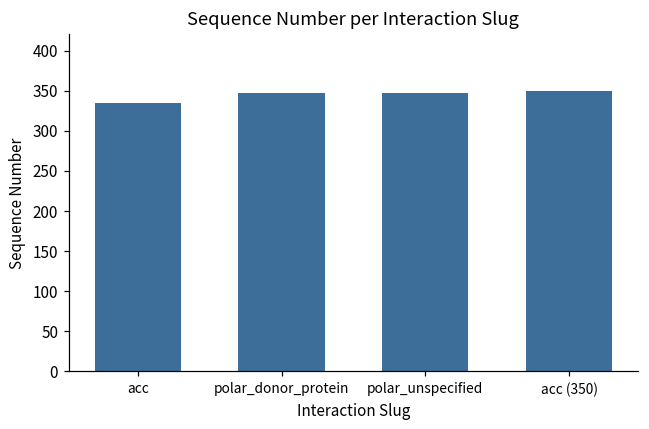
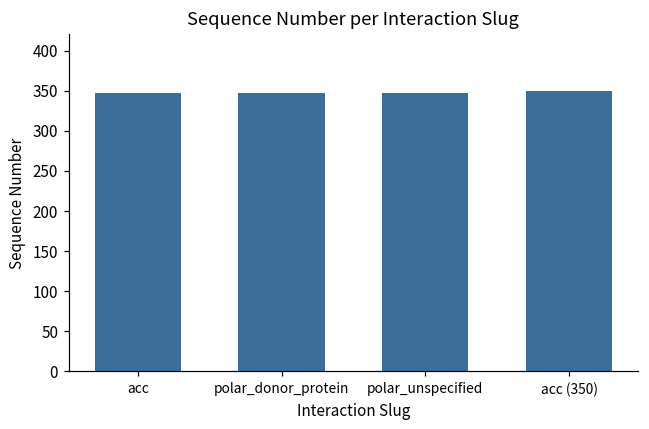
acc: 330 -> 350
